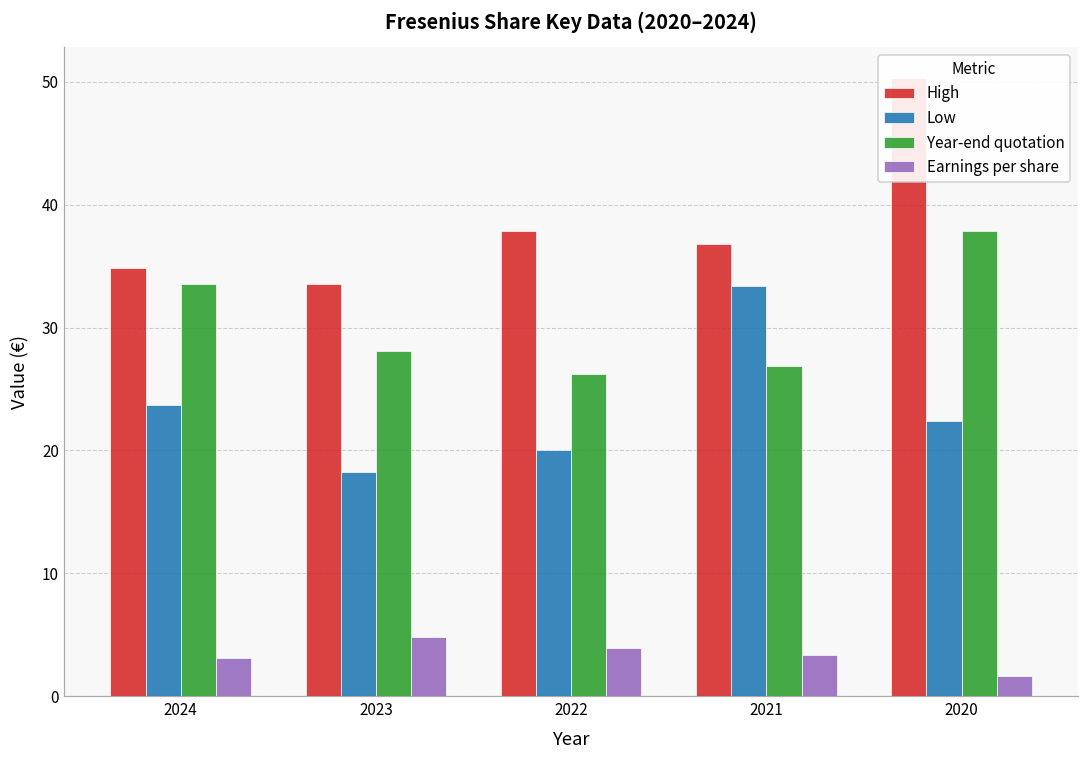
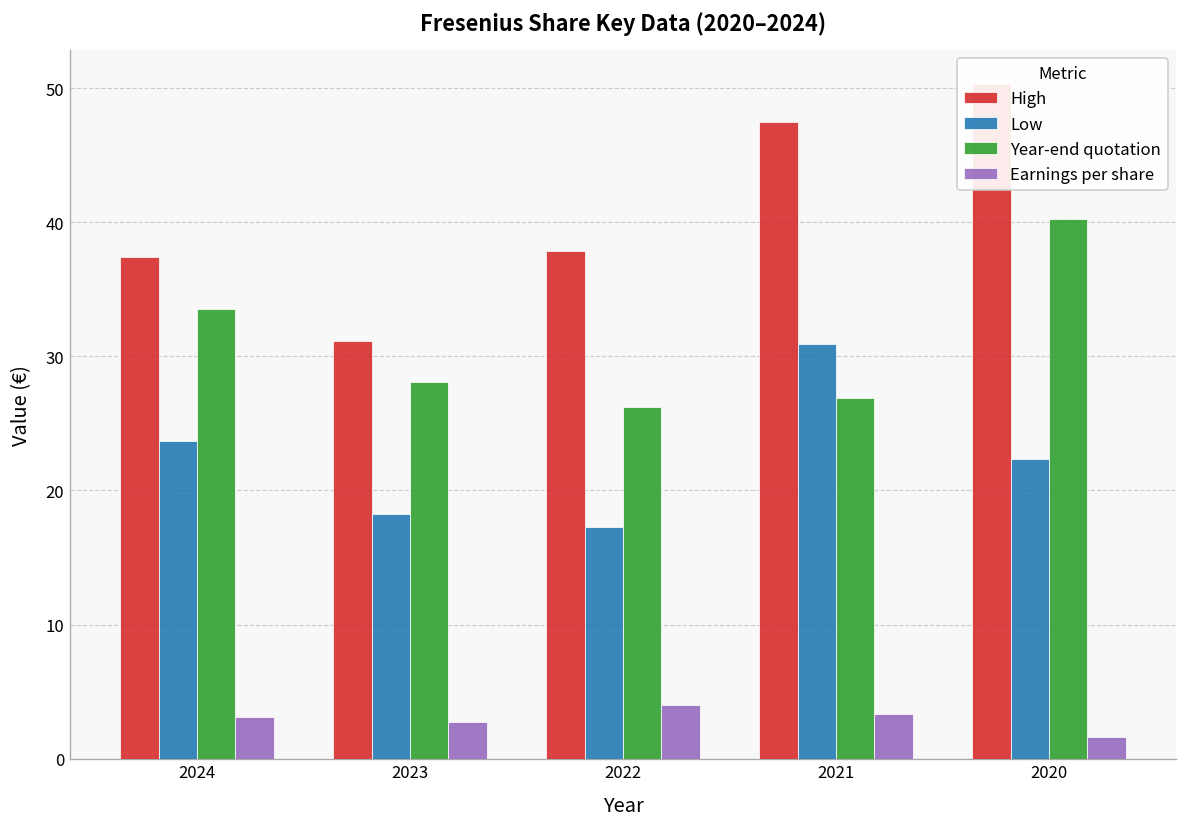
High, 2024: 34.9 -> 37.4
High, 2023: 33.6 -> 31.1
Earnings per share, 2023: 4.8 -> 2.7
Low, 2022: 20.0 -> 17.3
High, 2021: 36.8 -> 47.4
Low, 2021: 33.4 -> 30.9
Year-end quotation, 2020: 37.8 -> 40.2
